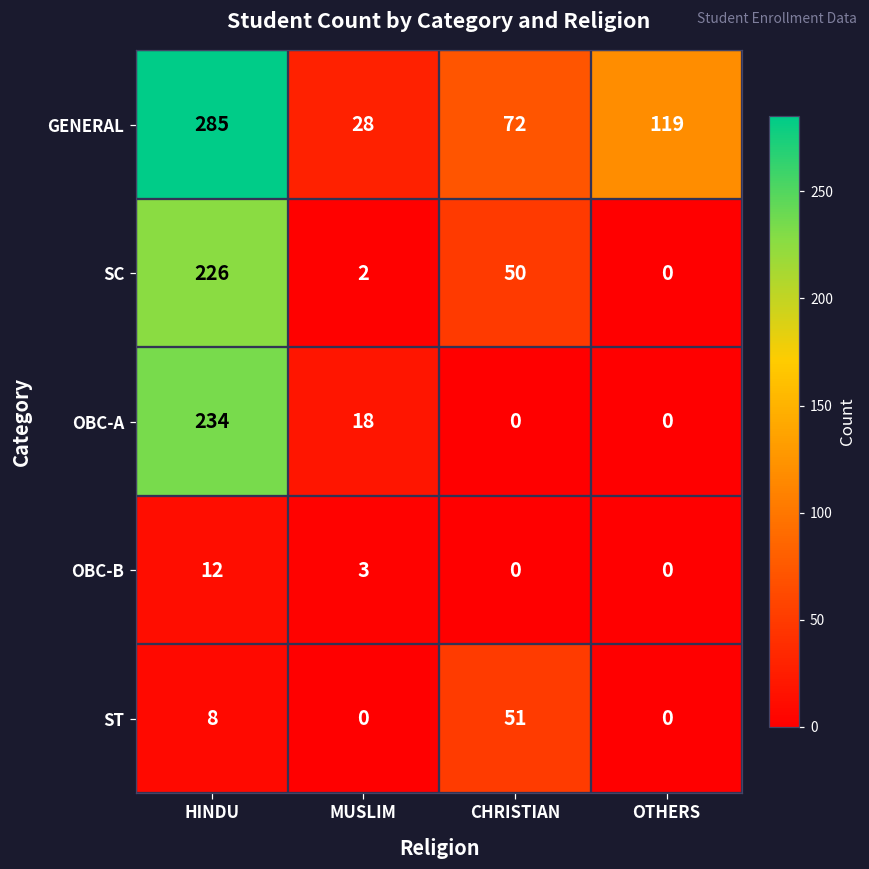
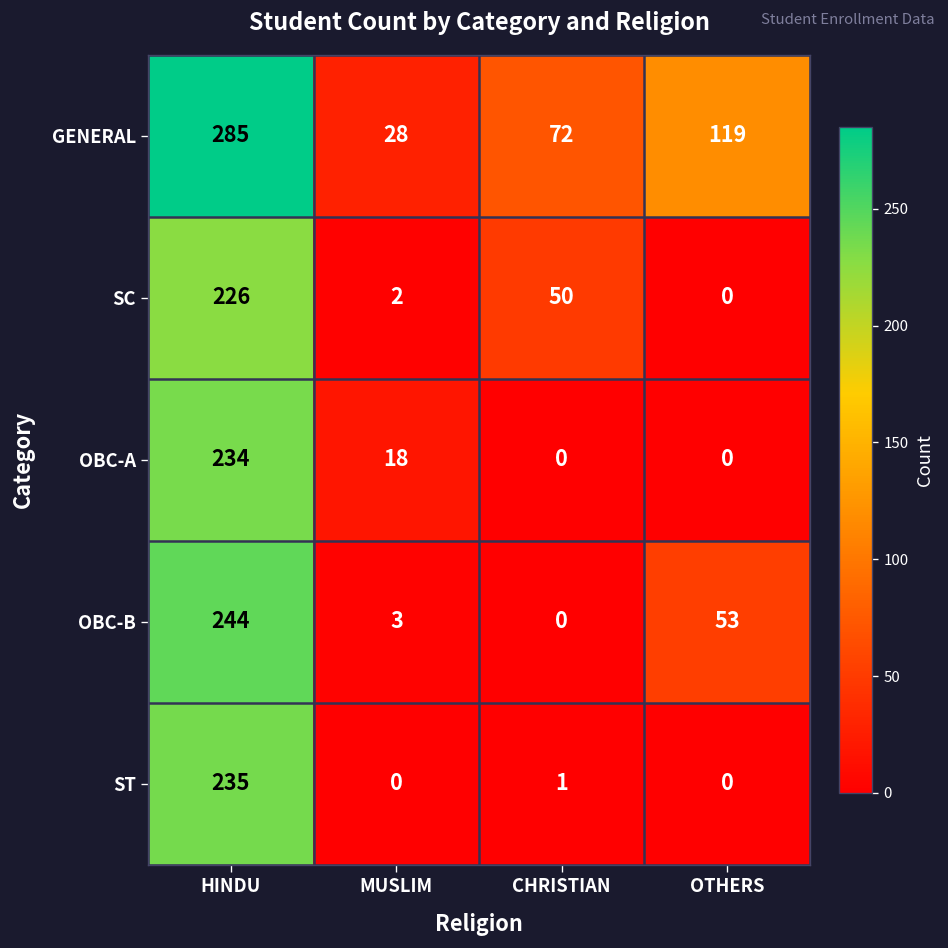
OBC-B, HINDU: 12 -> 244
OBC-B, OTHERS: 0 -> 53
ST, HINDU: 8 -> 235
ST, CHRISTIAN: 51 -> 1
